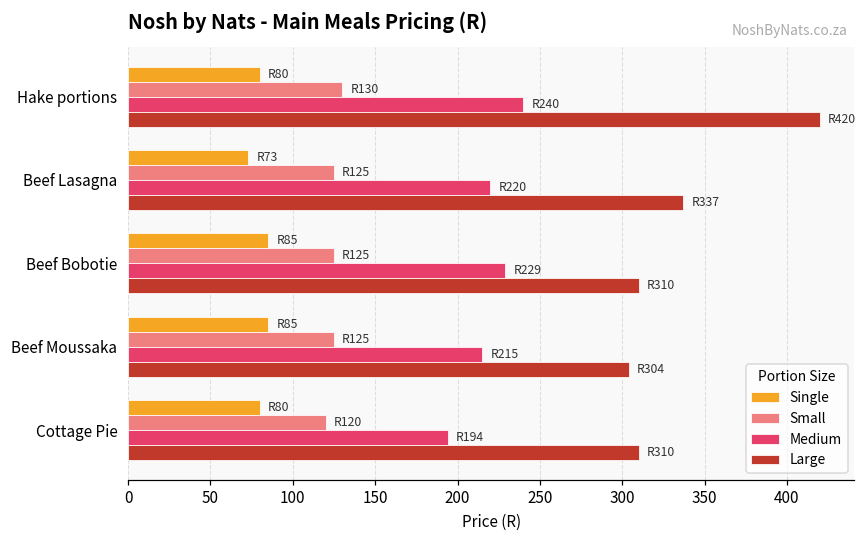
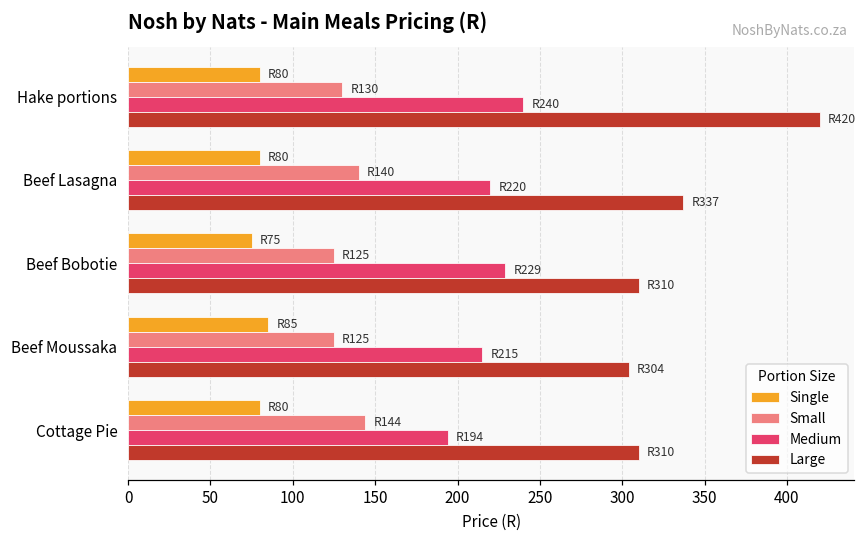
Single, Beef Lasagna: 73 -> 80
Small, Beef Lasagna: 125 -> 140
Single, Beef Bobotie: 85 -> 75
Small, Cottage Pie: 120 -> 144
